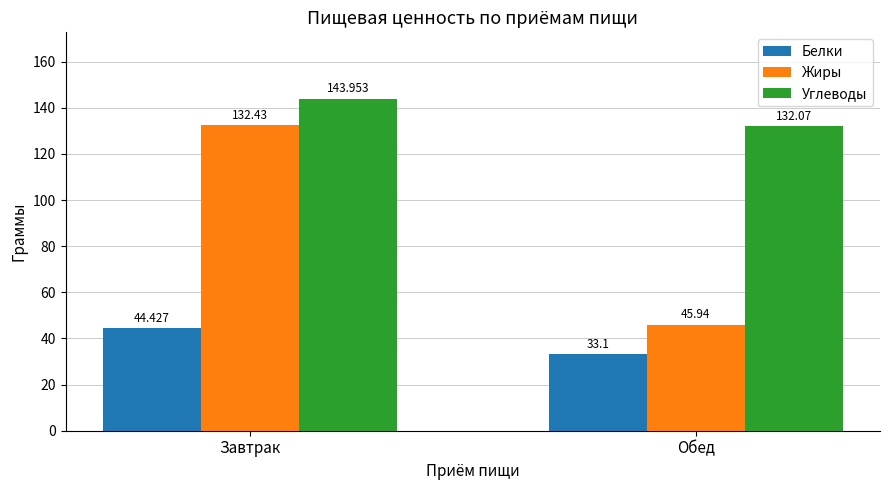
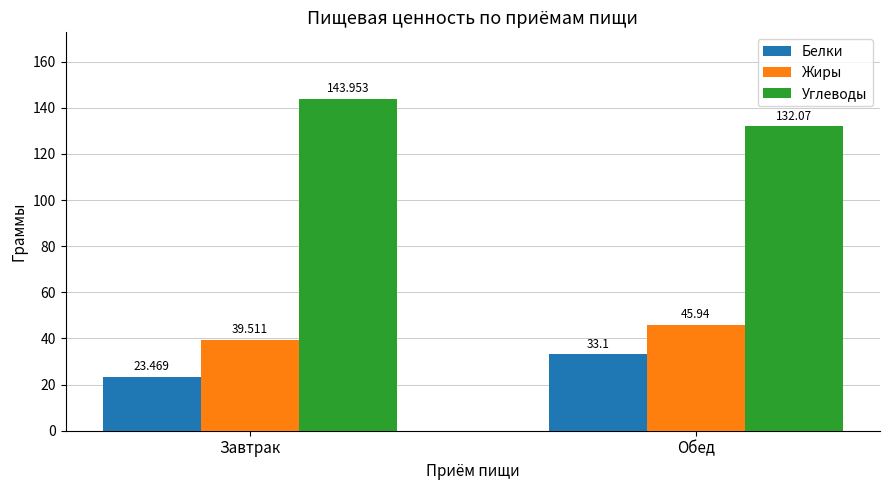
Белки, Завтрак: 44.427 -> 23.469
Жиры, Завтрак: 132.43 -> 39.511
